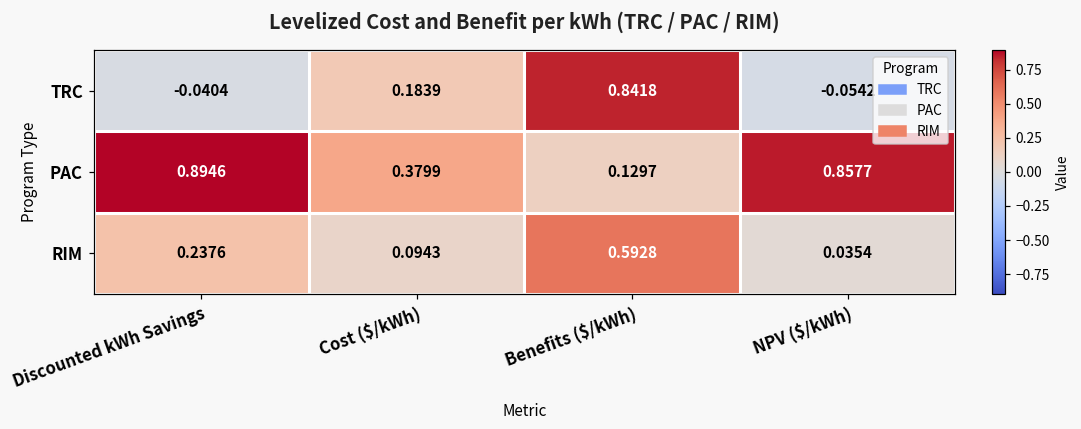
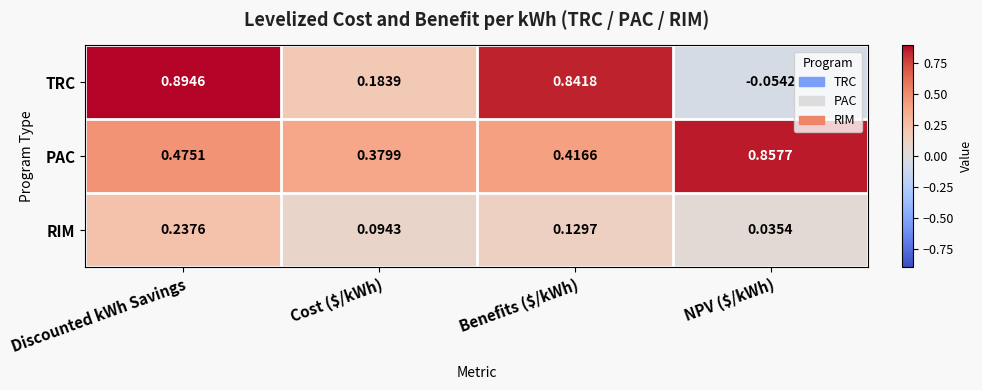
TRC, Discounted kWh Savings: -0.0404 -> 0.8946
PAC, Discounted kWh Savings: 0.8946 -> 0.4751
PAC, Benefits ($/kWh): 0.1297 -> 0.4166
RIM, Benefits ($/kWh): 0.5928 -> 0.1297
